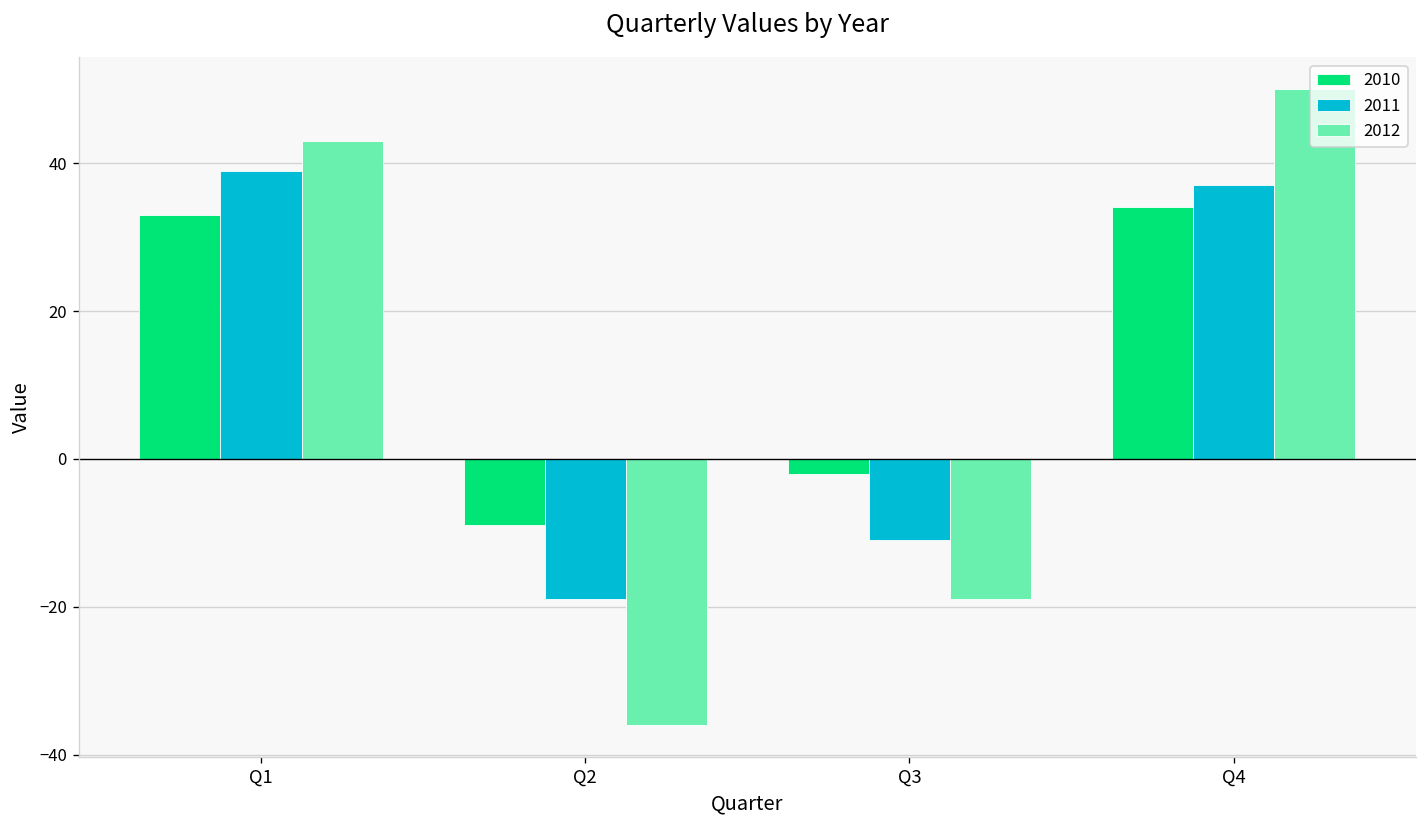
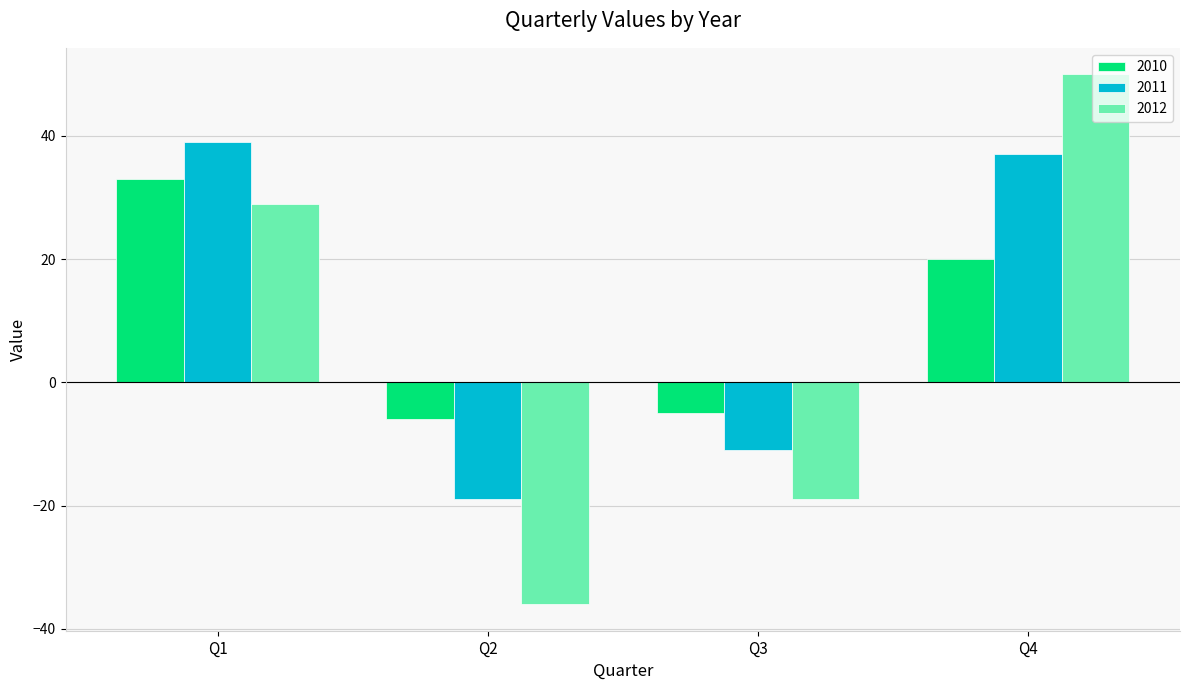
2012, Q1: 43 -> 29
2010, Q2: -9 -> -6
2010, Q3: -2 -> -5
2010, Q4: 34 -> 20
